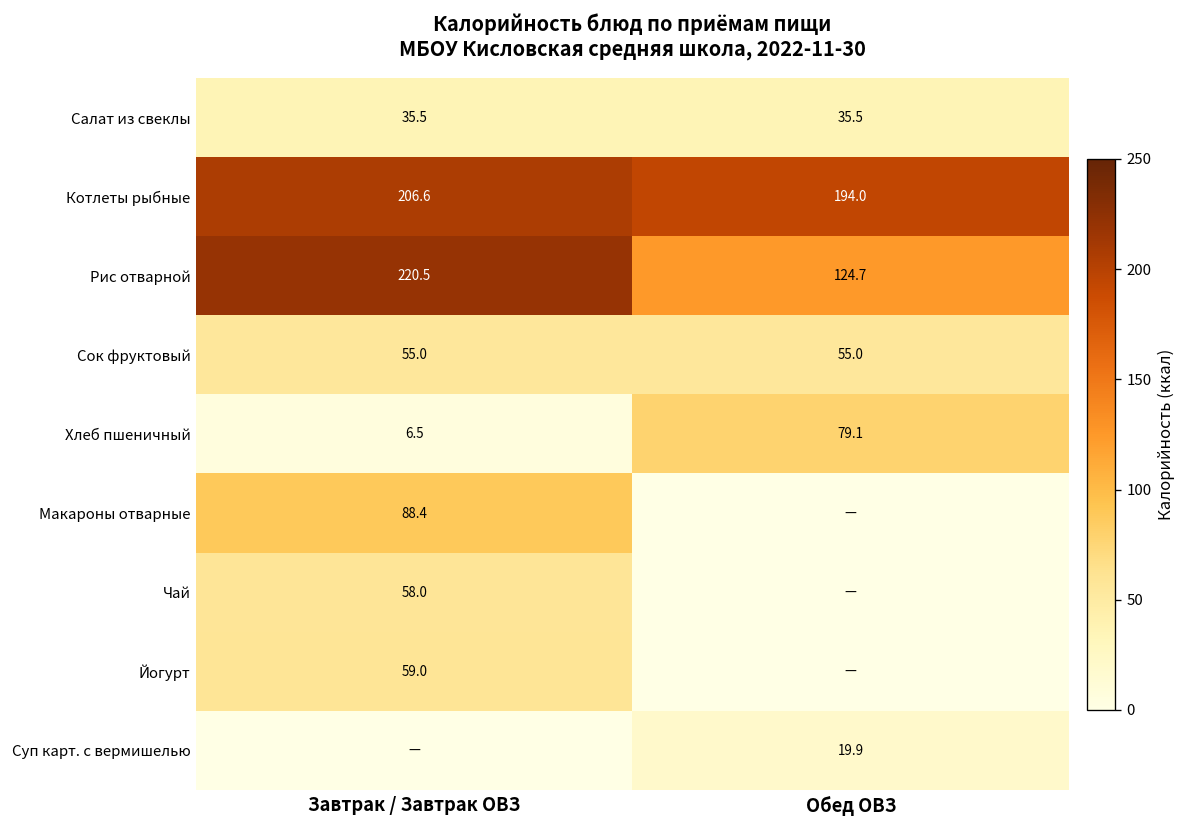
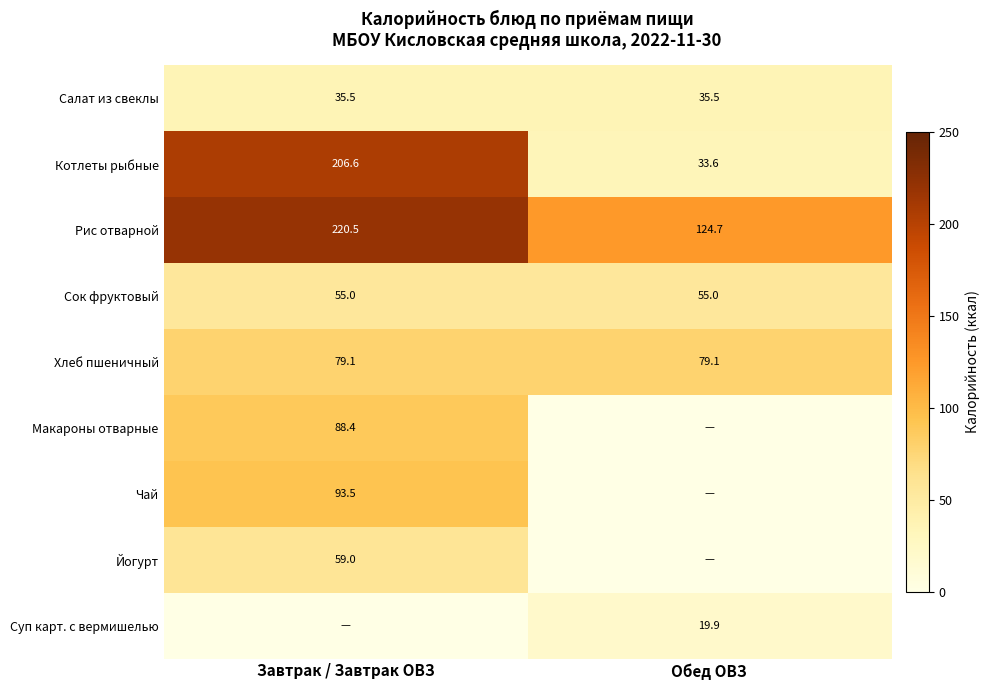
Котлеты рыбные, Обед ОВЗ: 194.0 -> 33.6
Хлеб пшеничный, Завтрак / Завтрак ОВЗ: 6.5 -> 79.1
Чай, Завтрак / Завтрак ОВЗ: 58.0 -> 93.5
